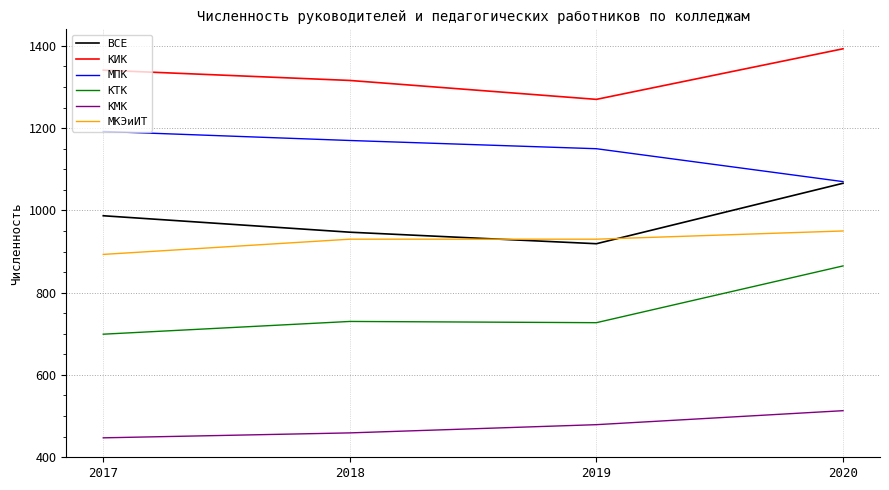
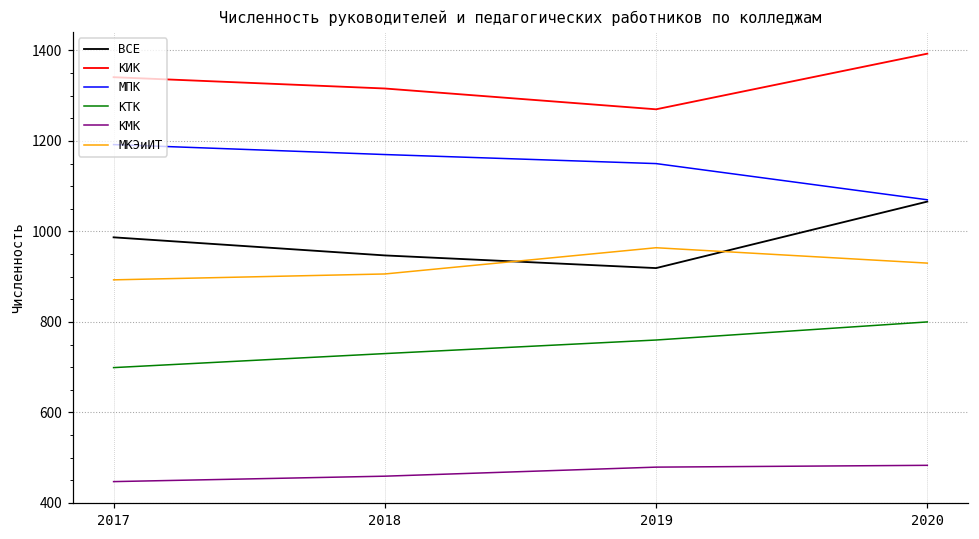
МКЭиИТ, 2018: 930 -> 910
КТК, 2019: 730 -> 760
МКЭиИТ, 2019: 930 -> 960
КТК, 2020: 870 -> 800
КМК, 2020: 510 -> 480
МКЭиИТ, 2020: 950 -> 930
